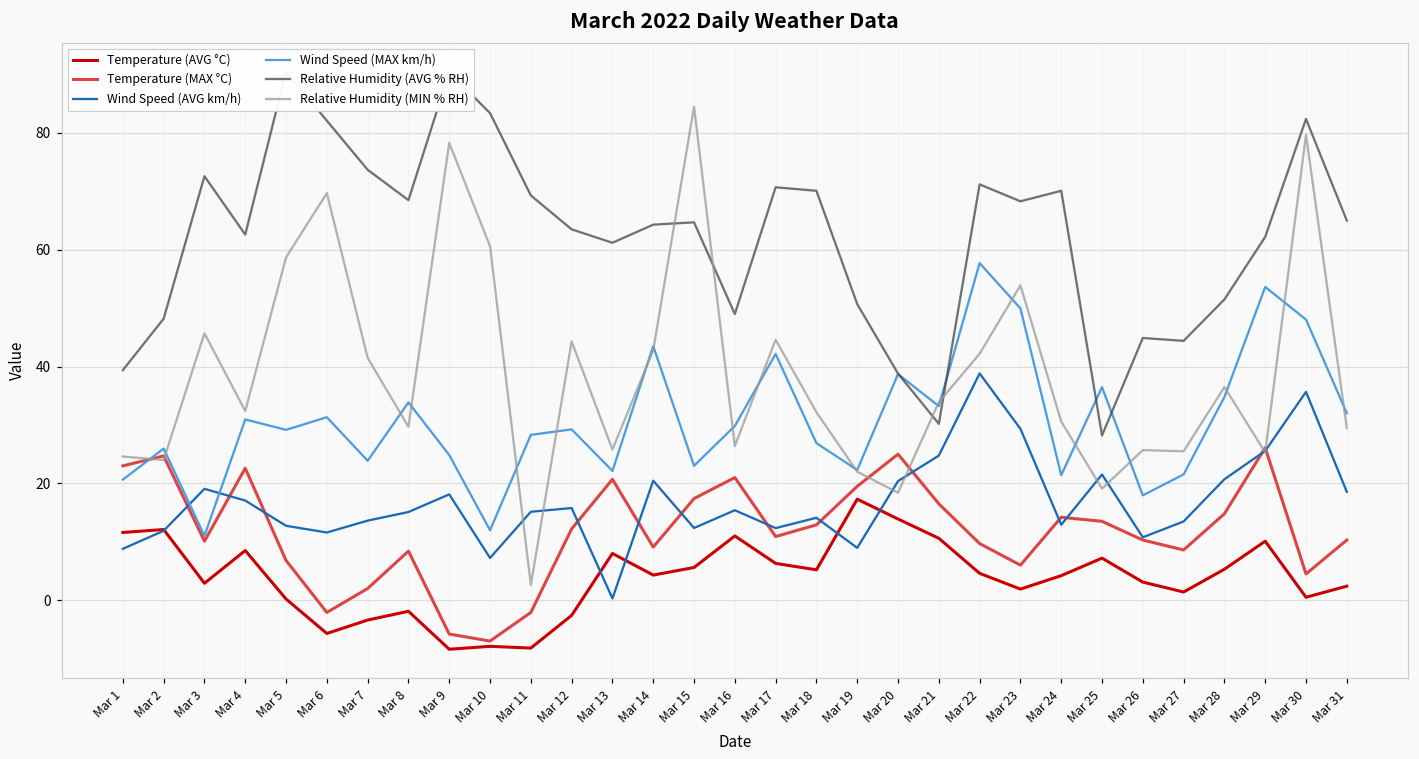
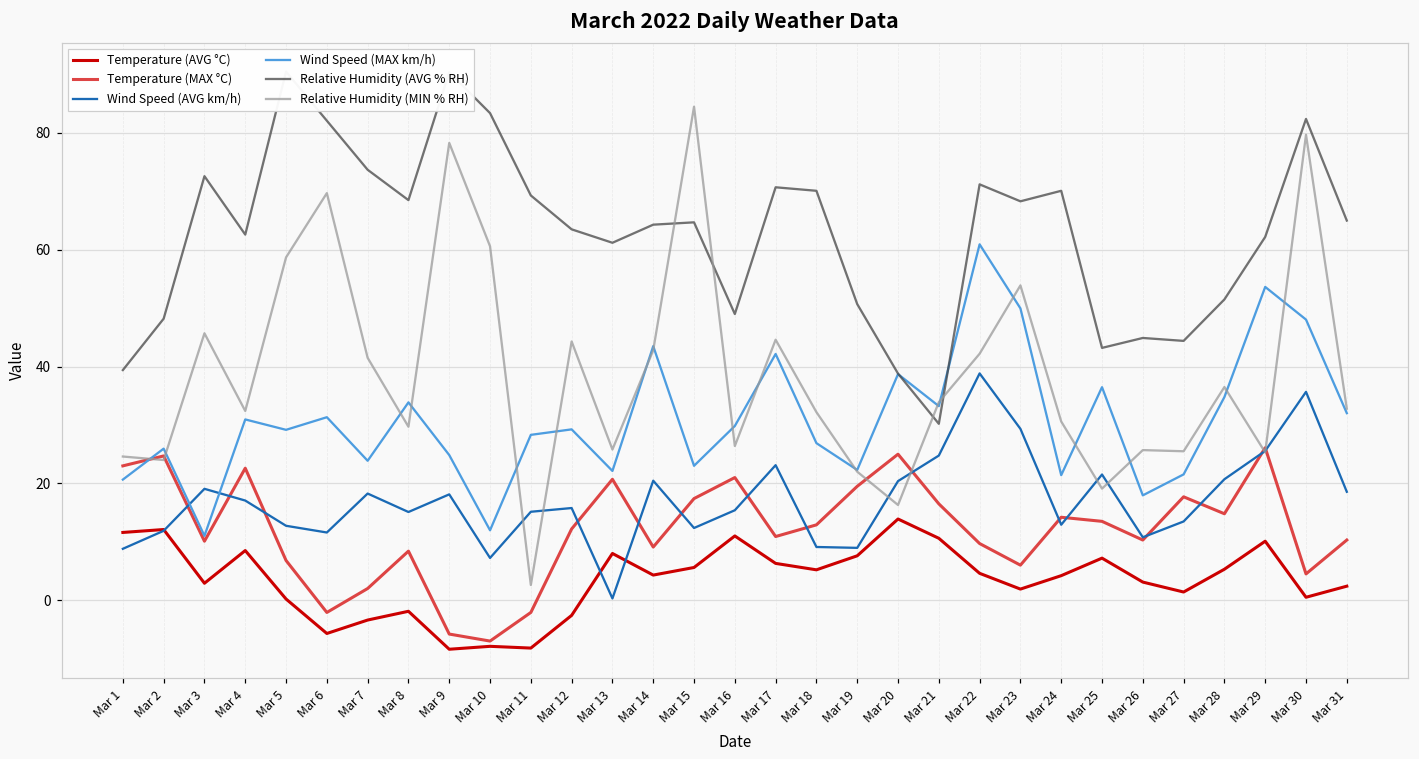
Wind Speed (AVG km/h), Mar 7: 14 -> 18
Wind Speed (AVG km/h), Mar 17: 12 -> 23
Wind Speed (AVG km/h), Mar 18: 14 -> 9
Temperature (AVG °C), Mar 19: 17 -> 8
Relative Humidity (MIN % RH), Mar 20: 18 -> 16
Wind Speed (MAX km/h), Mar 22: 58 -> 61
Relative Humidity (AVG % RH), Mar 25: 28 -> 43
Temperature (MAX °C), Mar 27: 9 -> 18
Relative Humidity (MIN % RH), Mar 31: 30 -> 33
